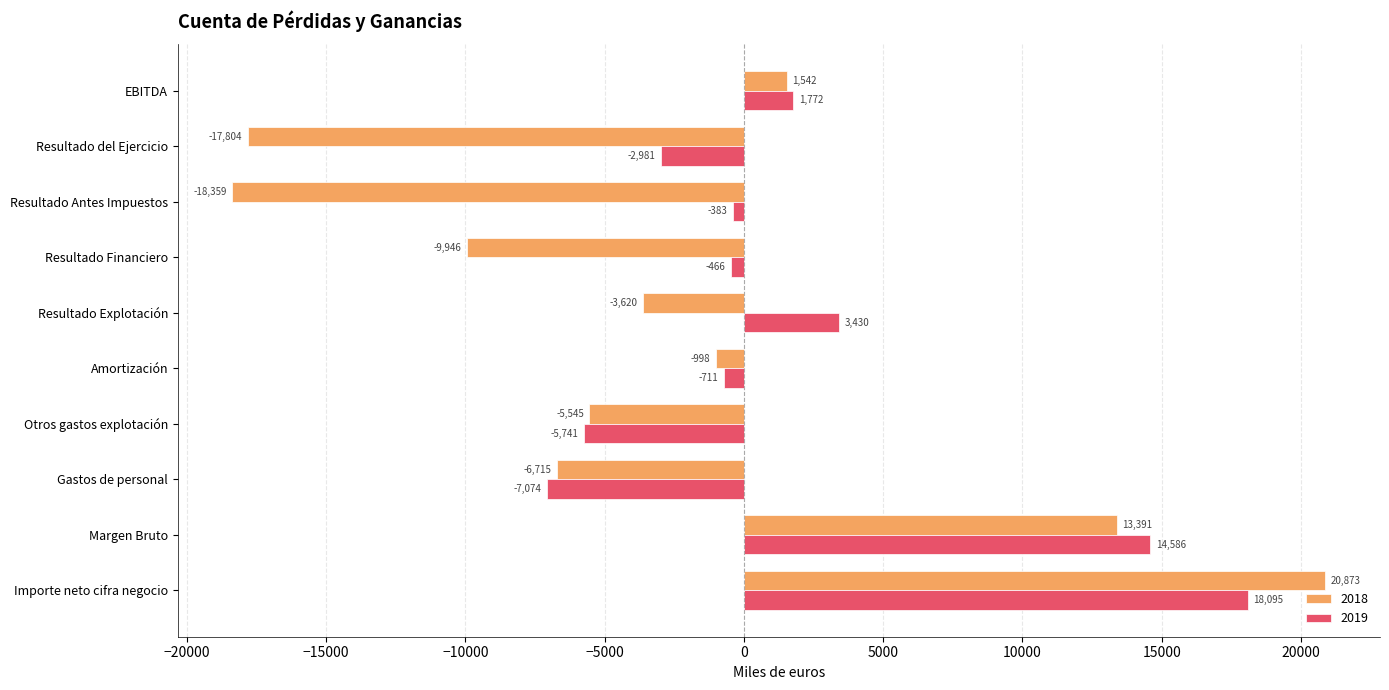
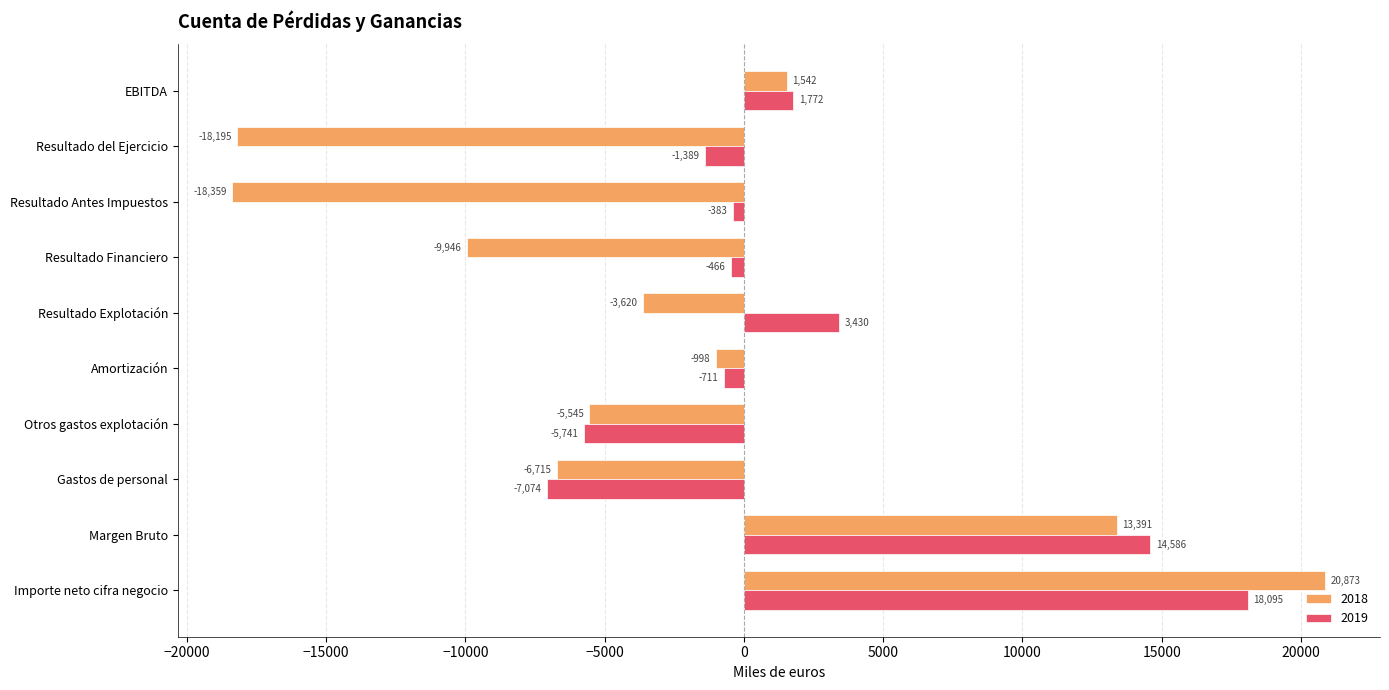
2018, Resultado del Ejercicio: -17,804 -> -18,195
2019, Resultado del Ejercicio: -2,981 -> -1,389
